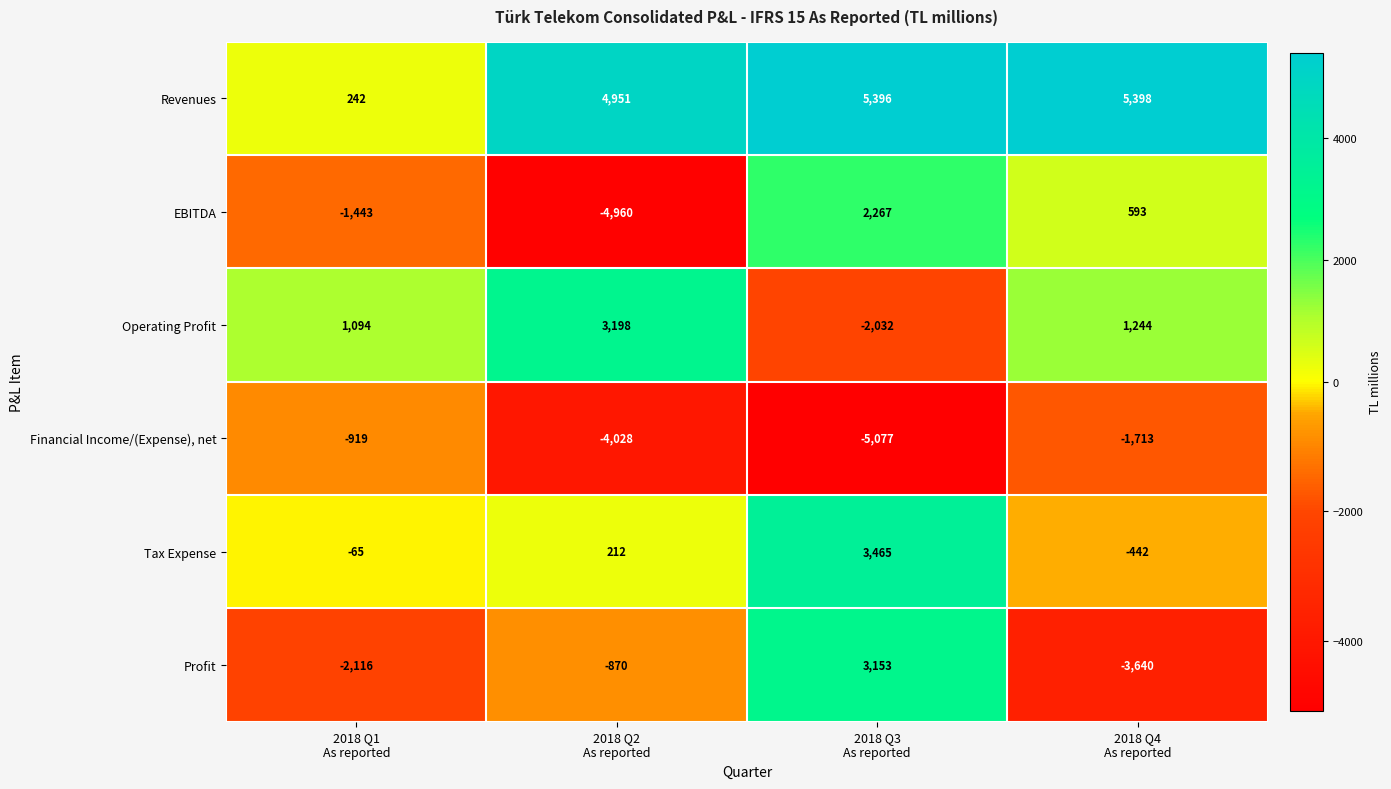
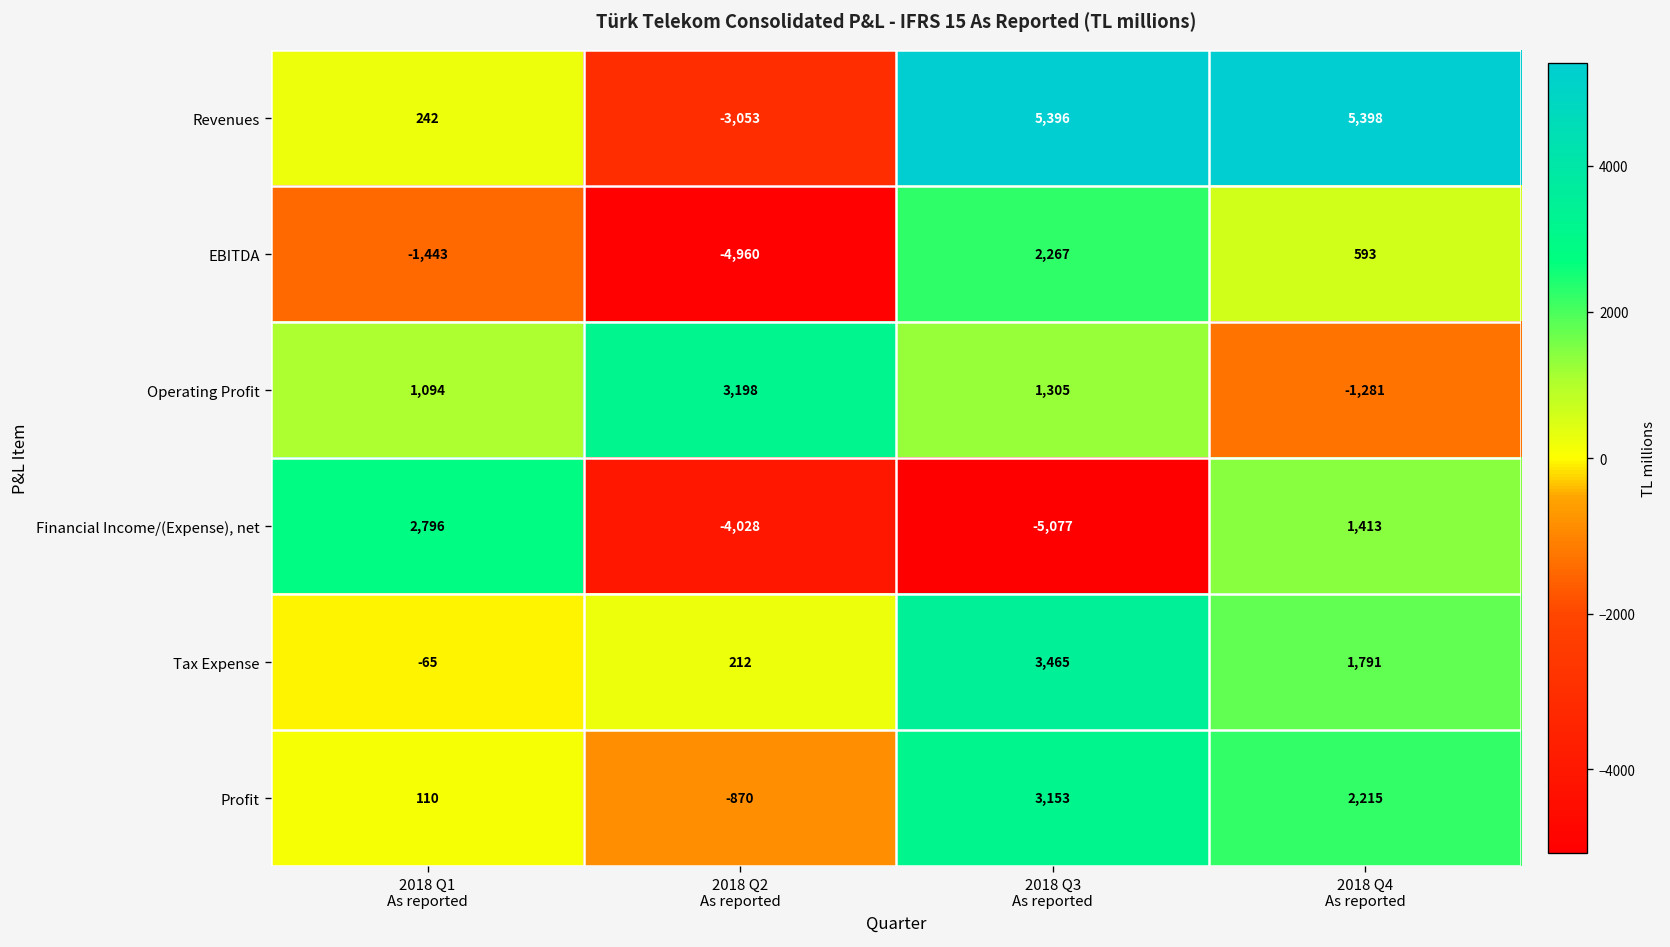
Revenues, 2018 Q2 As reported: 4,951 -> -3,053
Operating Profit, 2018 Q3 As reported: -2,032 -> 1,305
Operating Profit, 2018 Q4 As reported: 1,244 -> -1,281
Financial Income/(Expense), net, 2018 Q1 As reported: -919 -> 2,796
Financial Income/(Expense), net, 2018 Q4 As reported: -1,713 -> 1,413
Tax Expense, 2018 Q4 As reported: -442 -> 1,791
Profit, 2018 Q1 As reported: -2,116 -> 110
Profit, 2018 Q4 As reported: -3,640 -> 2,215
